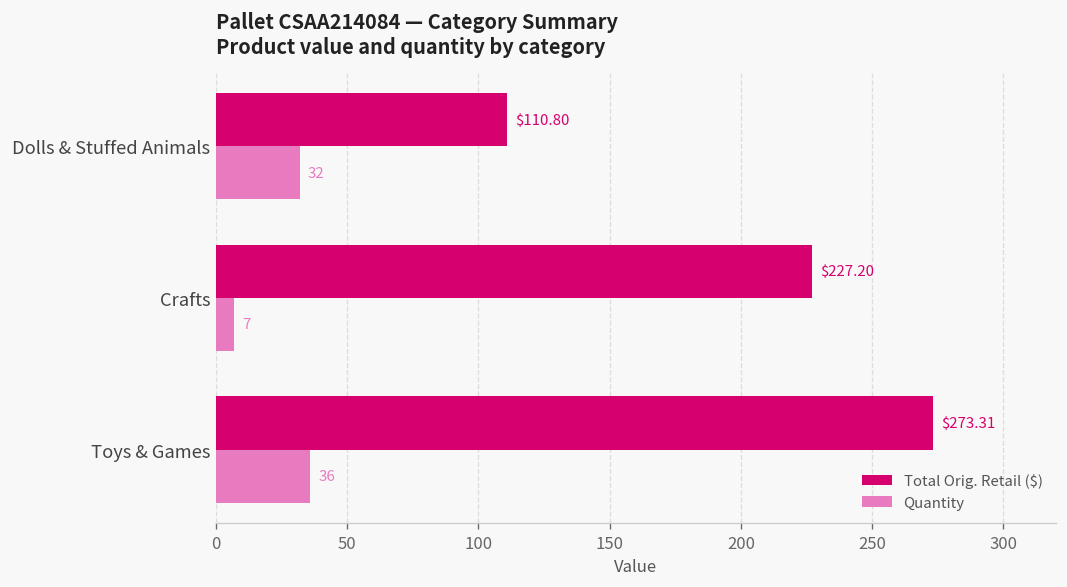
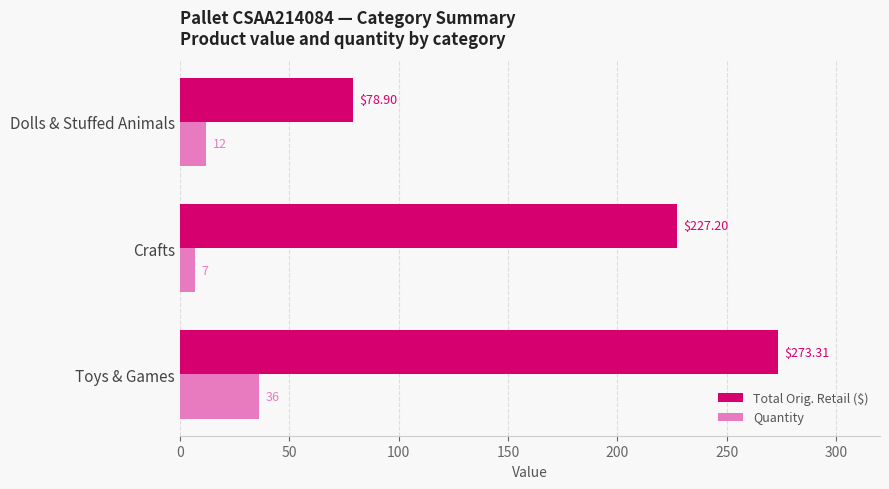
Total Orig. Retail ($), Dolls & Stuffed Animals: $110.80 -> $78.90
Quantity, Dolls & Stuffed Animals: 32 -> 12
